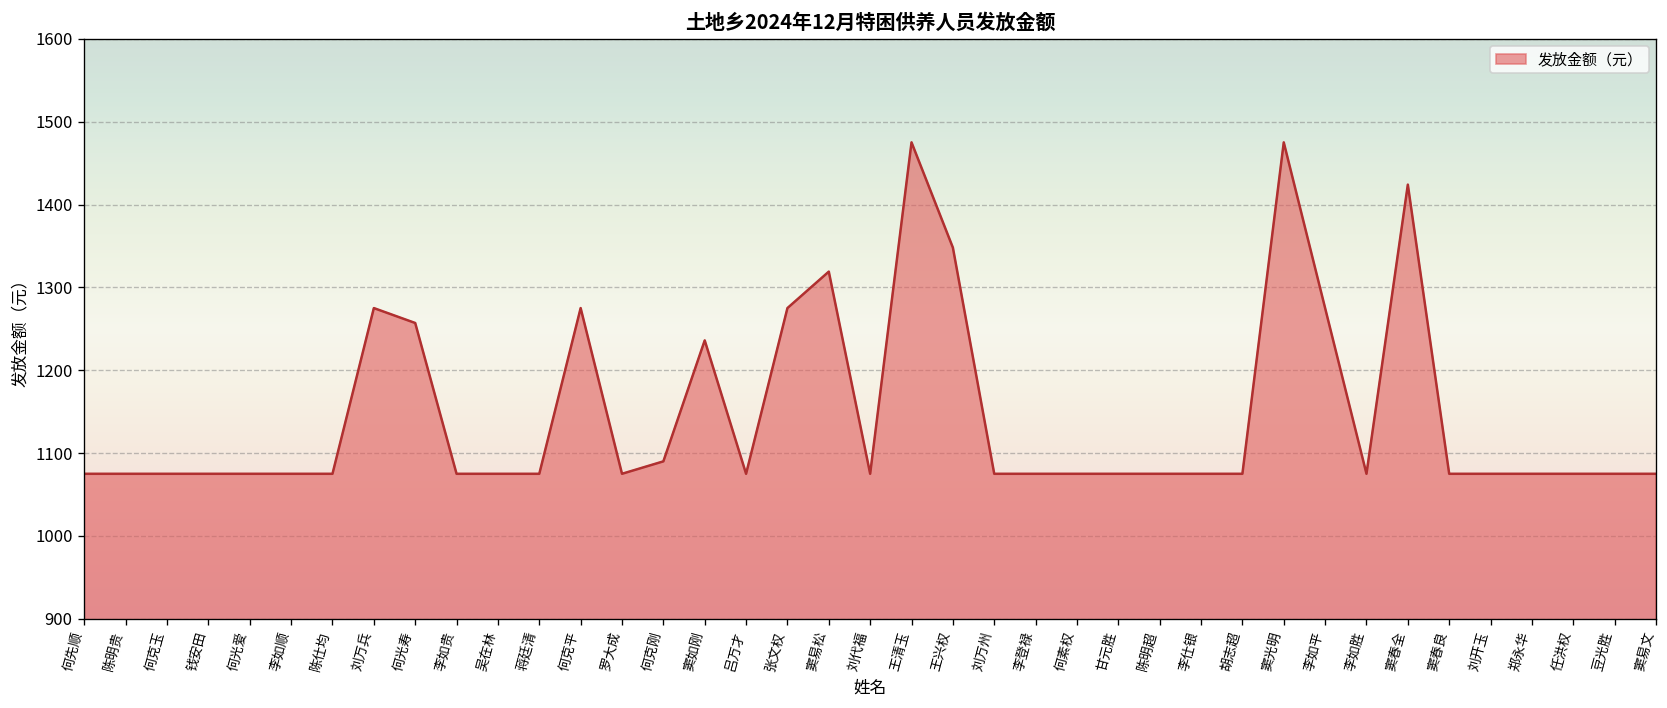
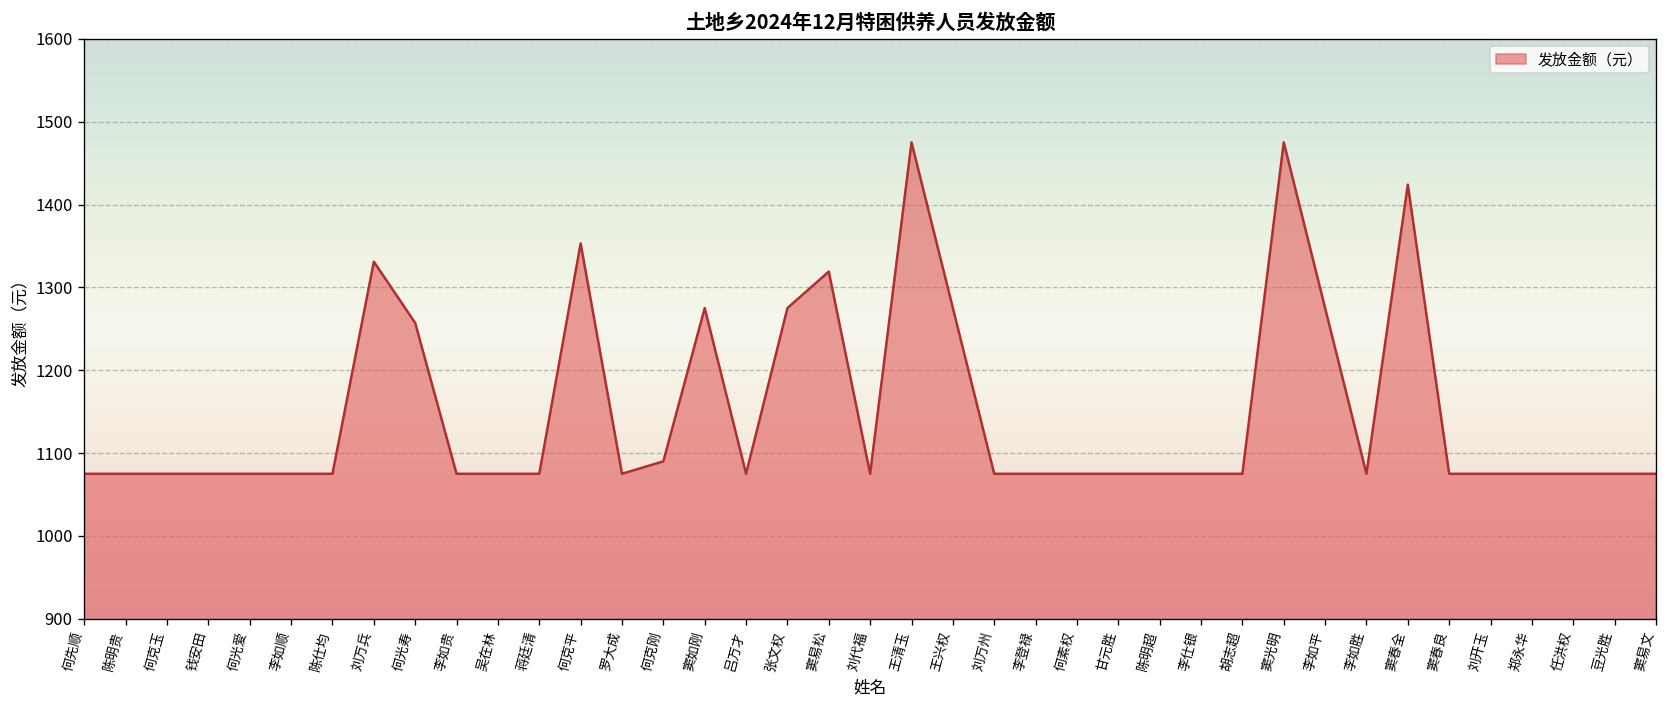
刘万兵: 1280 -> 1330
何克平: 1280 -> 1350
窦如刚: 1240 -> 1280
王兴权: 1350 -> 1280
